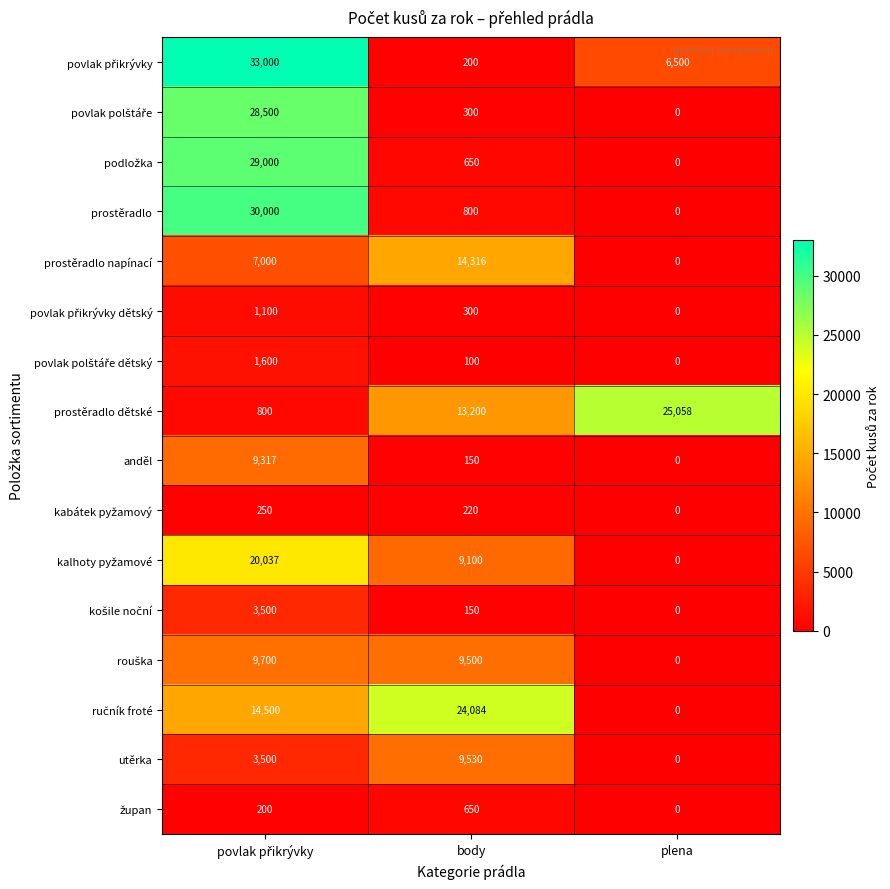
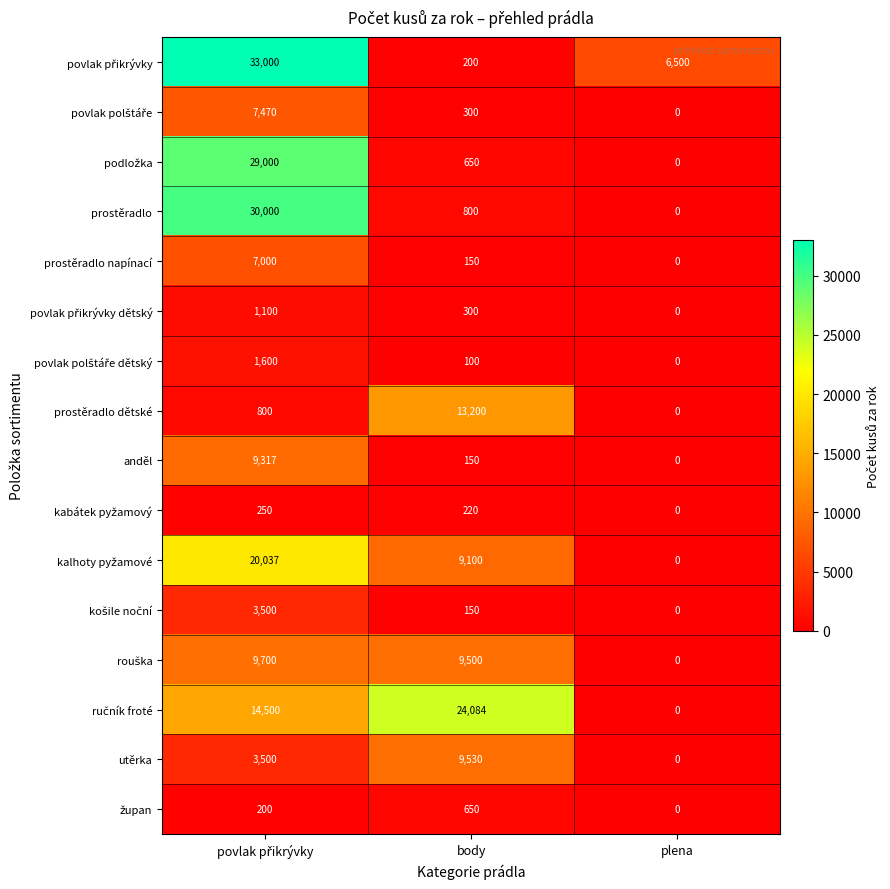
povlak polštáře, povlak přikrývky: 28,500 -> 7,470
prostěradlo napínací, body: 14,316 -> 150
prostěradlo dětské, plena: 25,058 -> 0
